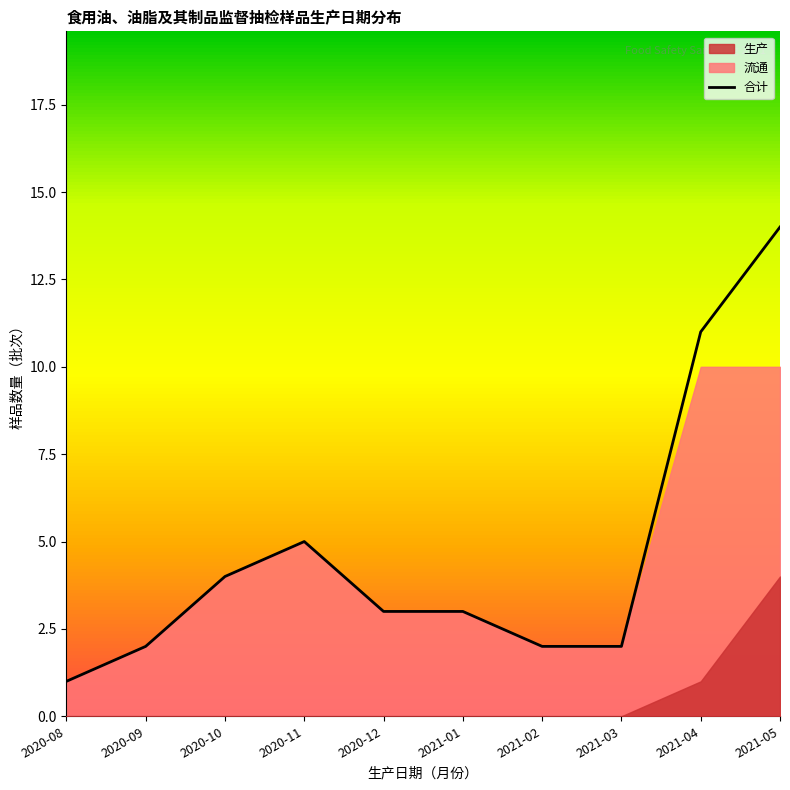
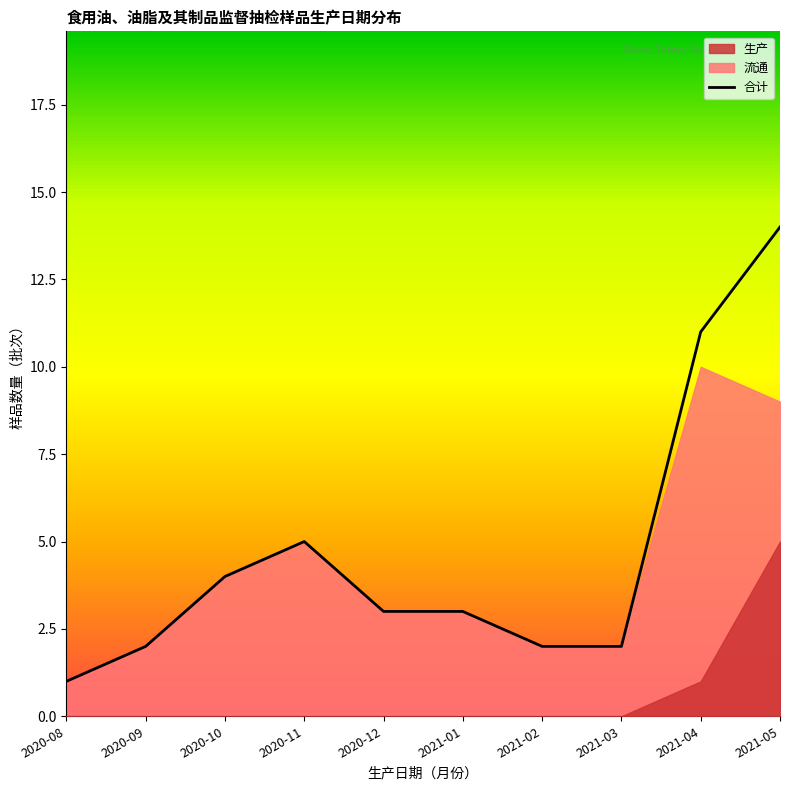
生产, 2021-05: 4 -> 5
流通, 2021-05: 10 -> 9
